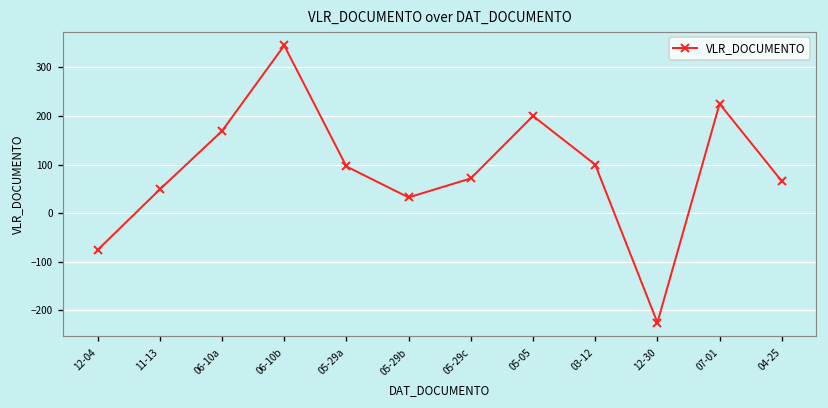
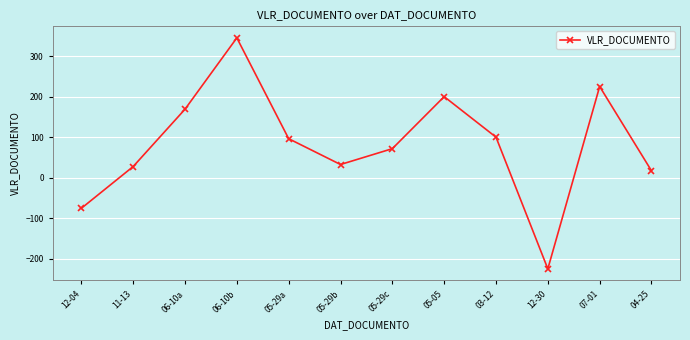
11-13: 50 -> 30
04-25: 70 -> 20
